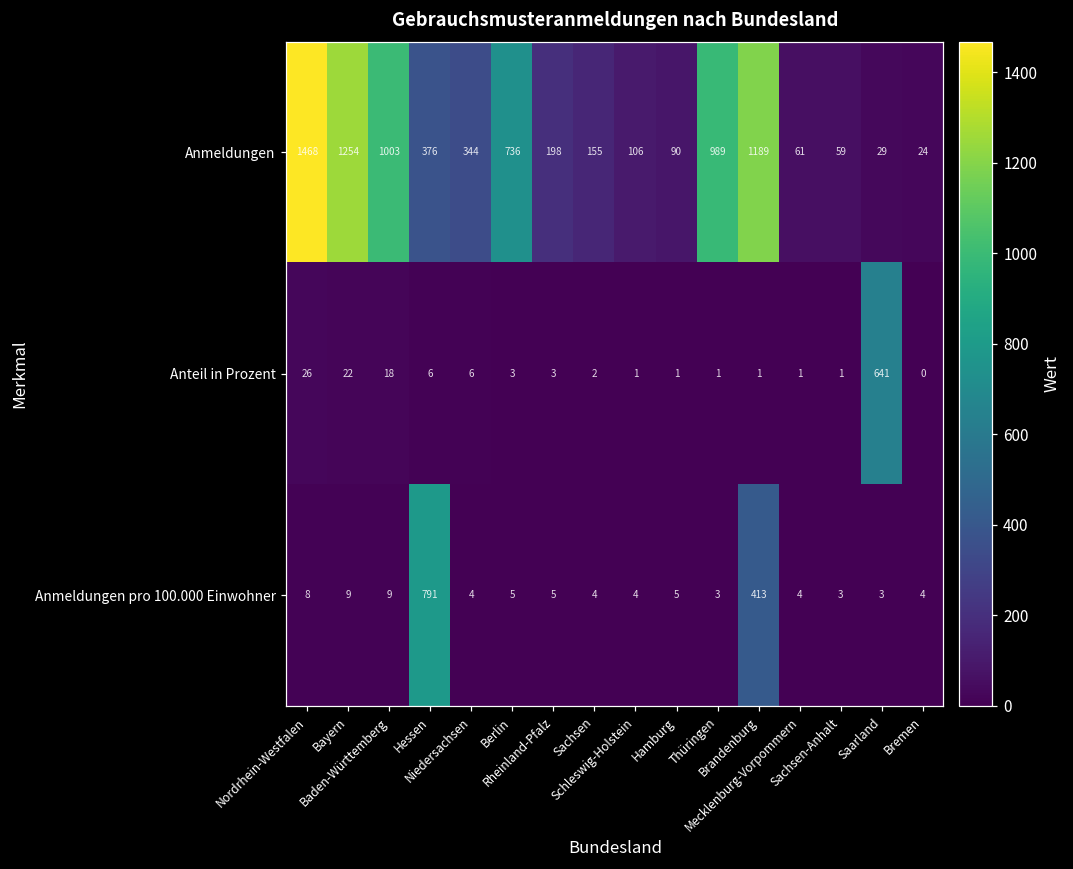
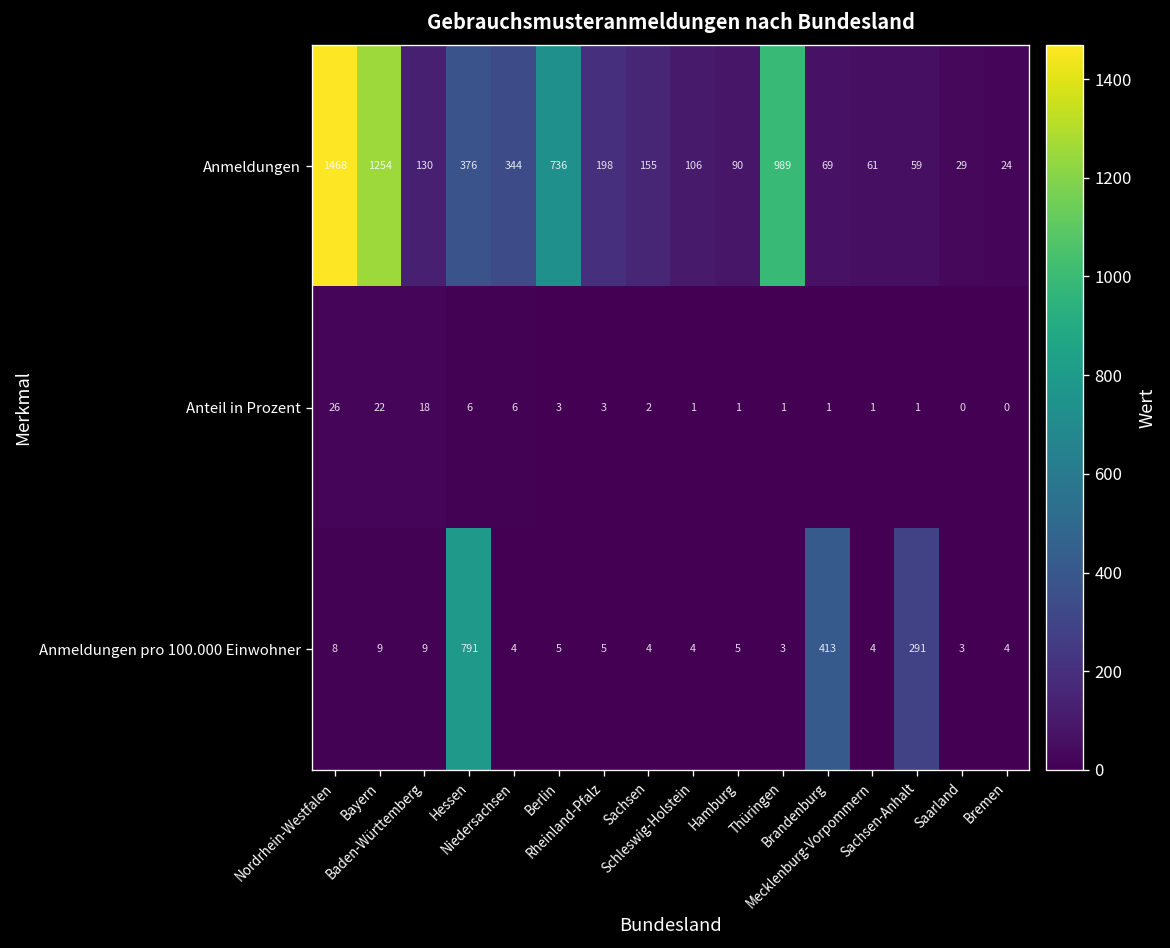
Anmeldungen, Baden-Württemberg: 1003 -> 130
Anmeldungen, Brandenburg: 1189 -> 69
Anteil in Prozent, Saarland: 641 -> 0
Anmeldungen pro 100.000 Einwohner, Sachsen-Anhalt: 3 -> 291
